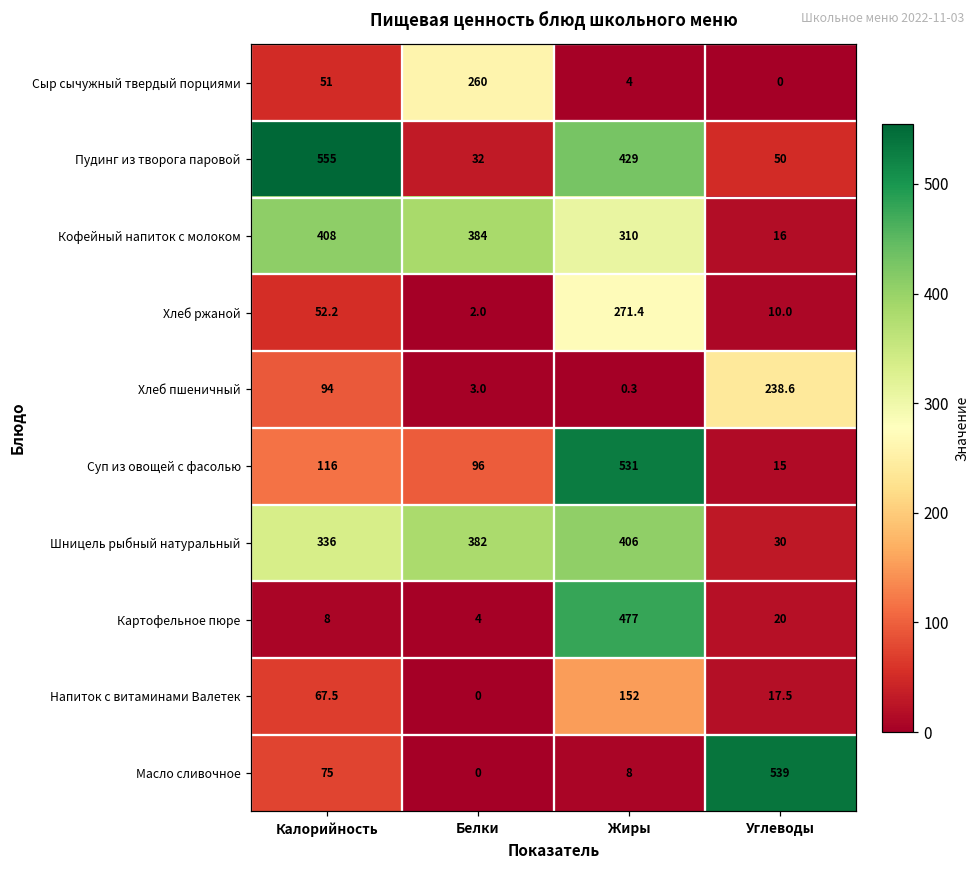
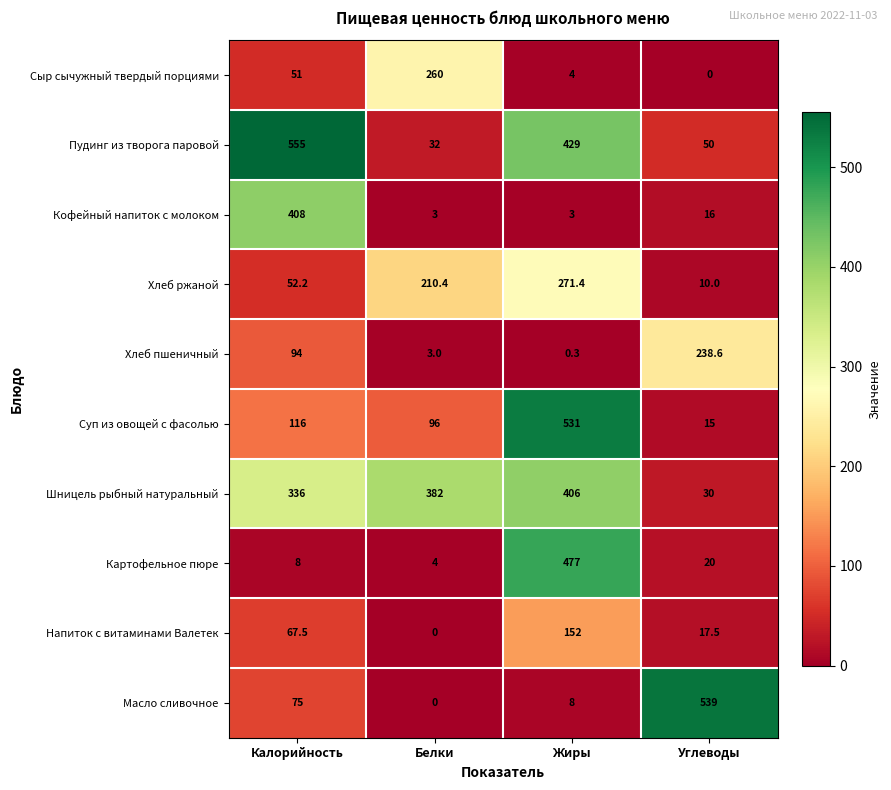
Кофейный напиток с молоком, Белки: 384 -> 3
Кофейный напиток с молоком, Жиры: 310 -> 3
Хлеб ржаной, Белки: 2.0 -> 210.4
